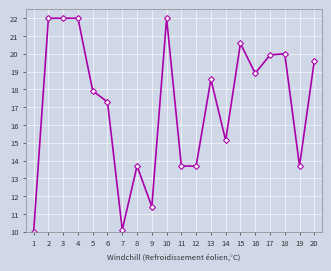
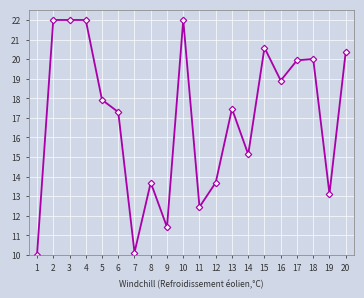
11: 13.7 -> 12.4
13: 18.6 -> 17.5
19: 13.7 -> 13.1
20: 19.6 -> 20.4
